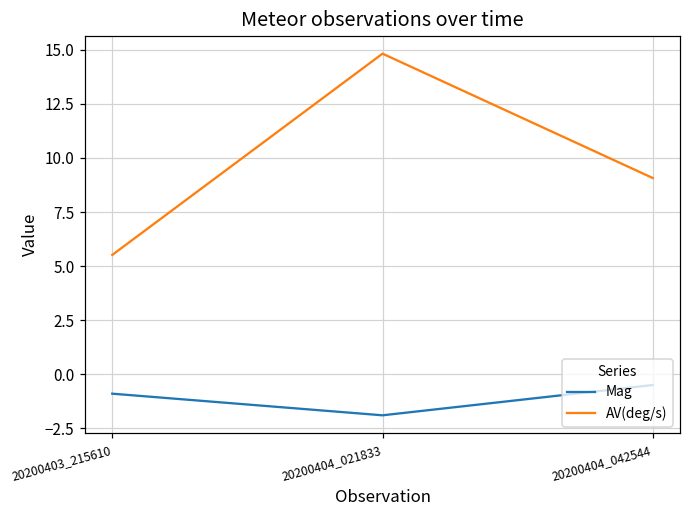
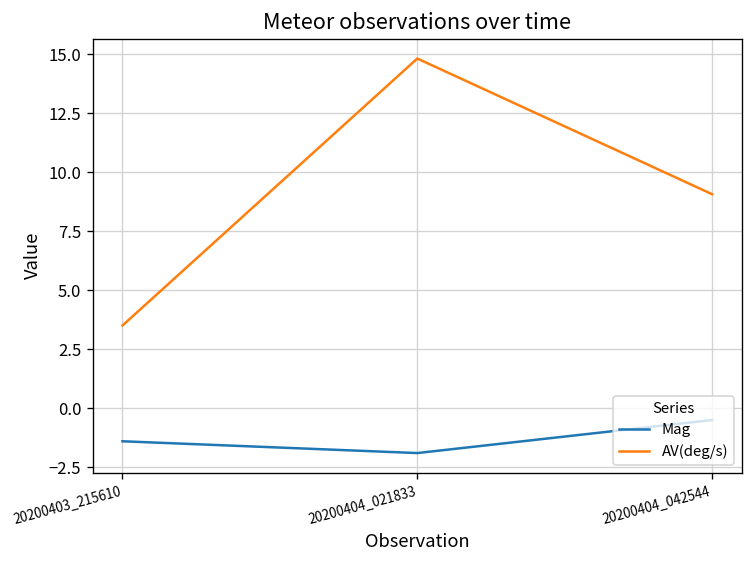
Mag, 20200403_215610: -0.9 -> -1.4
AV(deg/s), 20200403_215610: 5.5 -> 3.5
